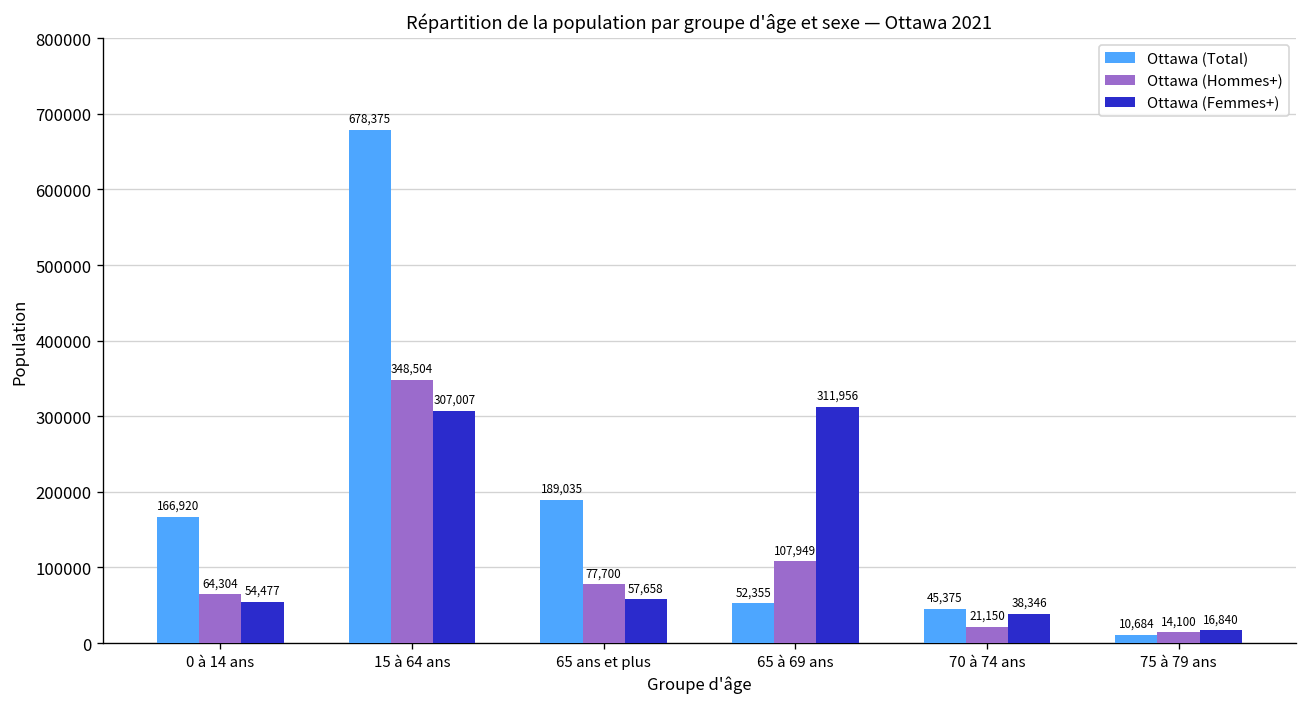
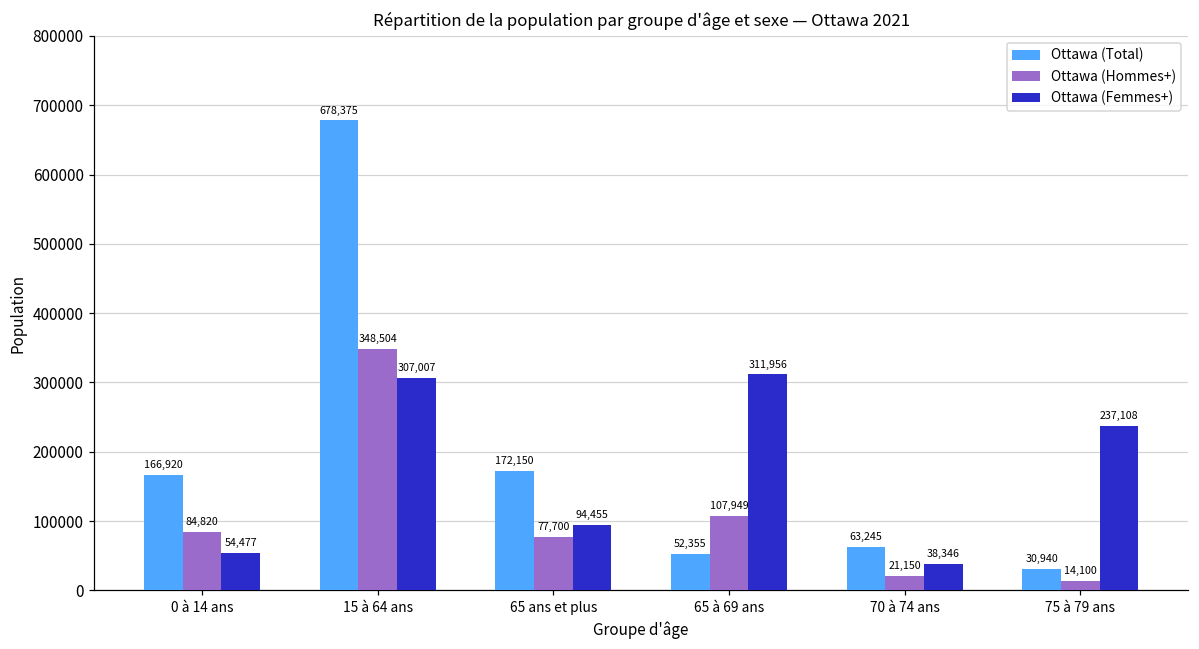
Ottawa (Hommes+), 0 à 14 ans: 64,304 -> 84,820
Ottawa (Total), 65 ans et plus: 189,035 -> 172,150
Ottawa (Femmes+), 65 ans et plus: 57,658 -> 94,455
Ottawa (Total), 70 à 74 ans: 45,375 -> 63,245
Ottawa (Total), 75 à 79 ans: 10,684 -> 30,940
Ottawa (Femmes+), 75 à 79 ans: 16,840 -> 237,108
